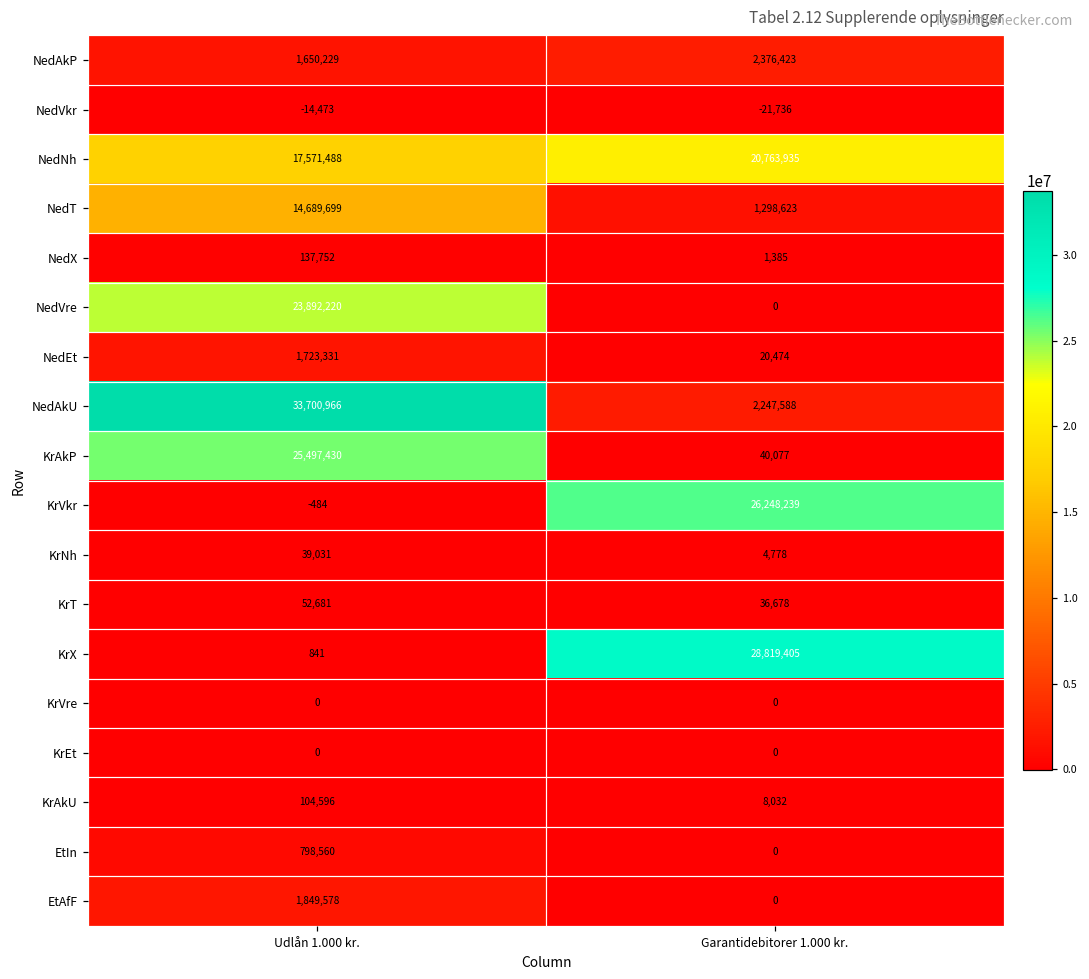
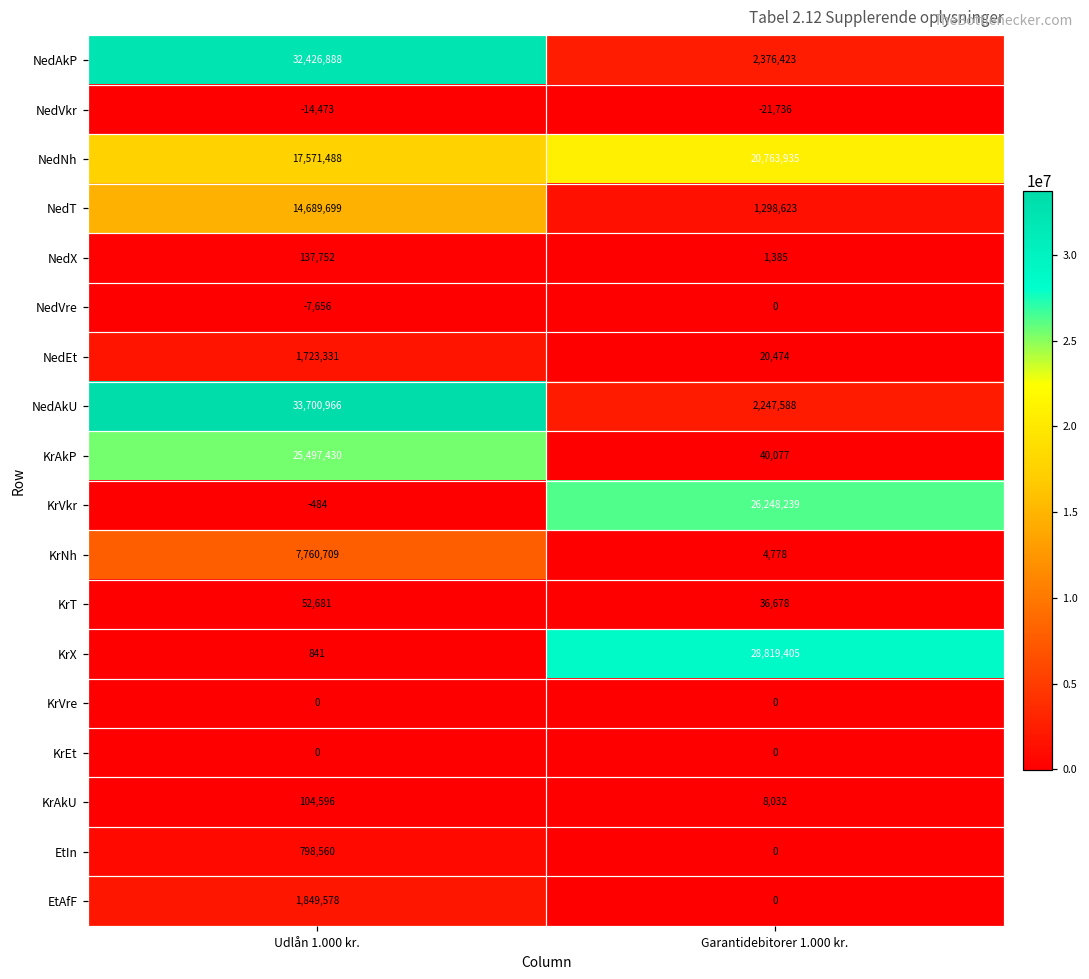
NedAkP, Udlån 1.000 kr.: 1,650,229 -> 32,426,888
NedVre, Udlån 1.000 kr.: 23,892,220 -> -7,656
KrNh, Udlån 1.000 kr.: 39,031 -> 7,760,709
